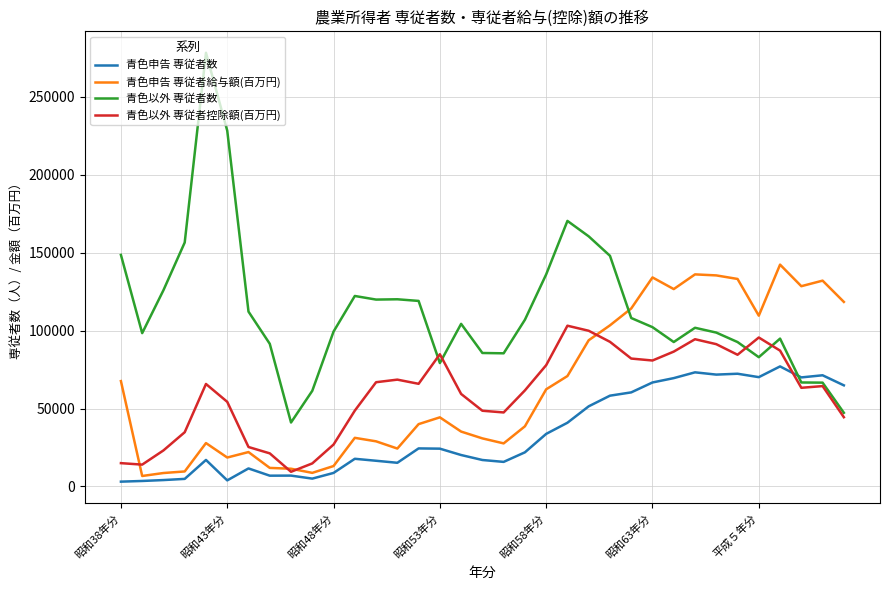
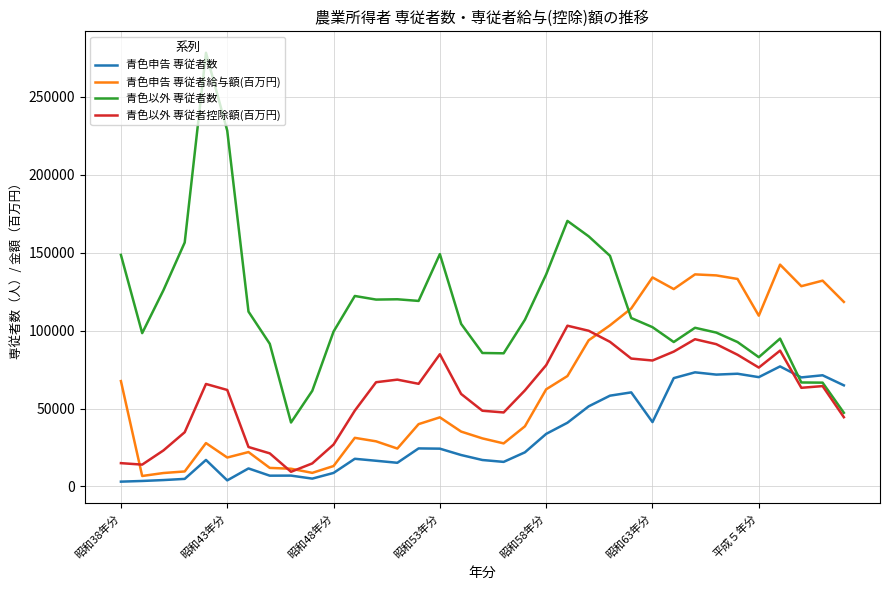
青色以外 専従者控除額(百万円), 昭和43年分: 54000 -> 62000
青色以外 専従者数, 昭和53年分: 79000 -> 149000
青色申告 専従者数, 昭和63年分: 67000 -> 41000
青色以外 専従者控除額(百万円), 平成５年分: 96000 -> 76000
